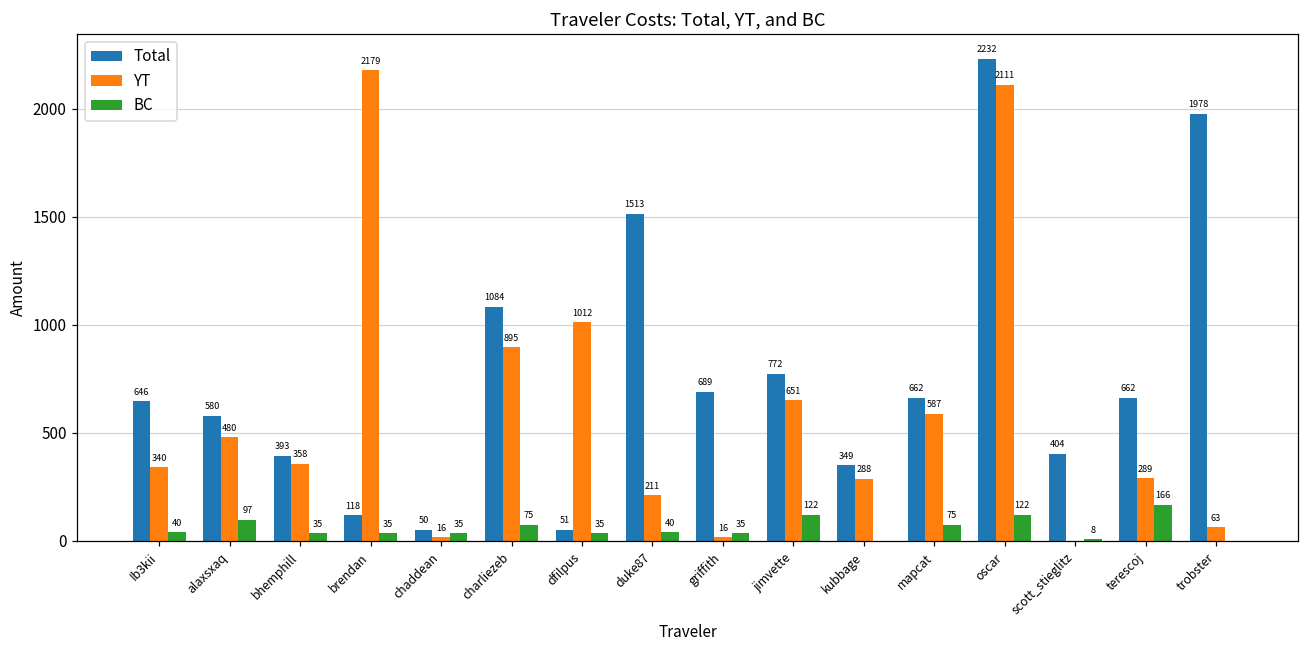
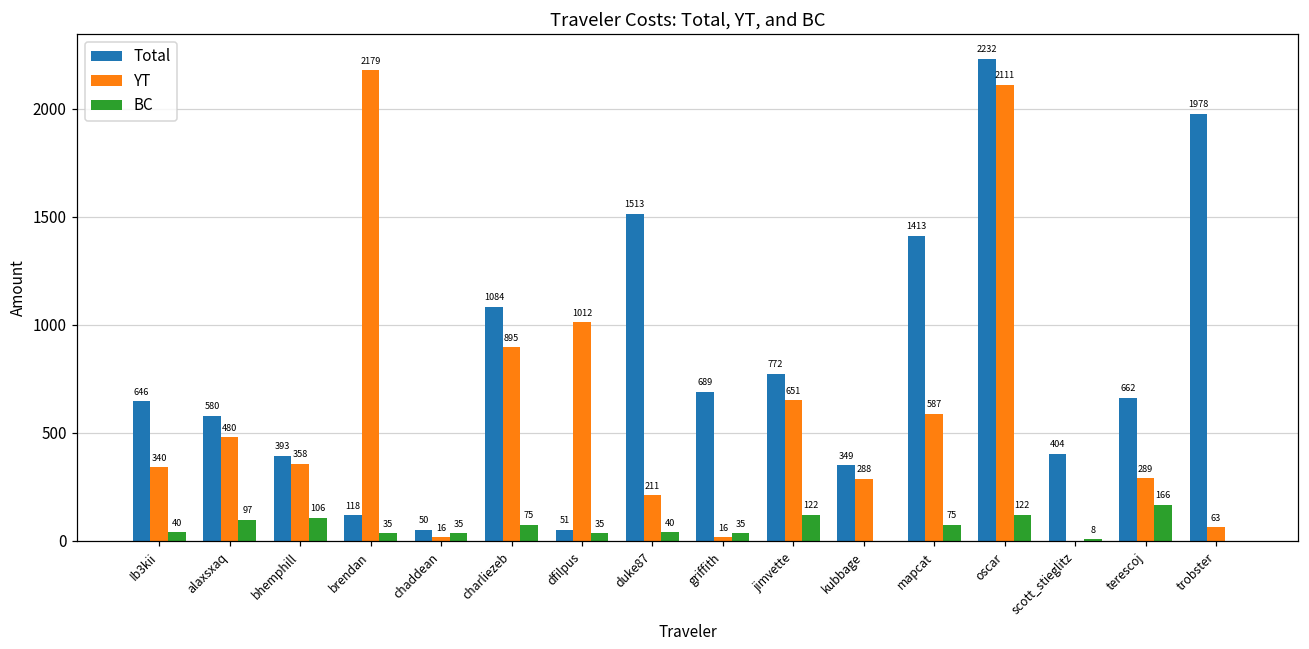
BC, bhemphill: 35 -> 106
Total, mapcat: 662 -> 1413
